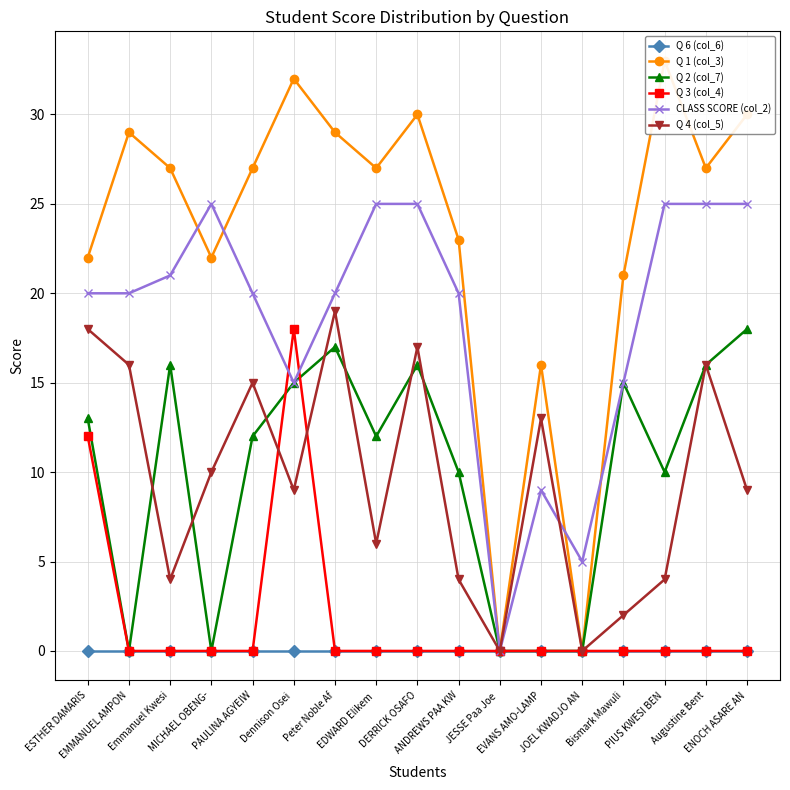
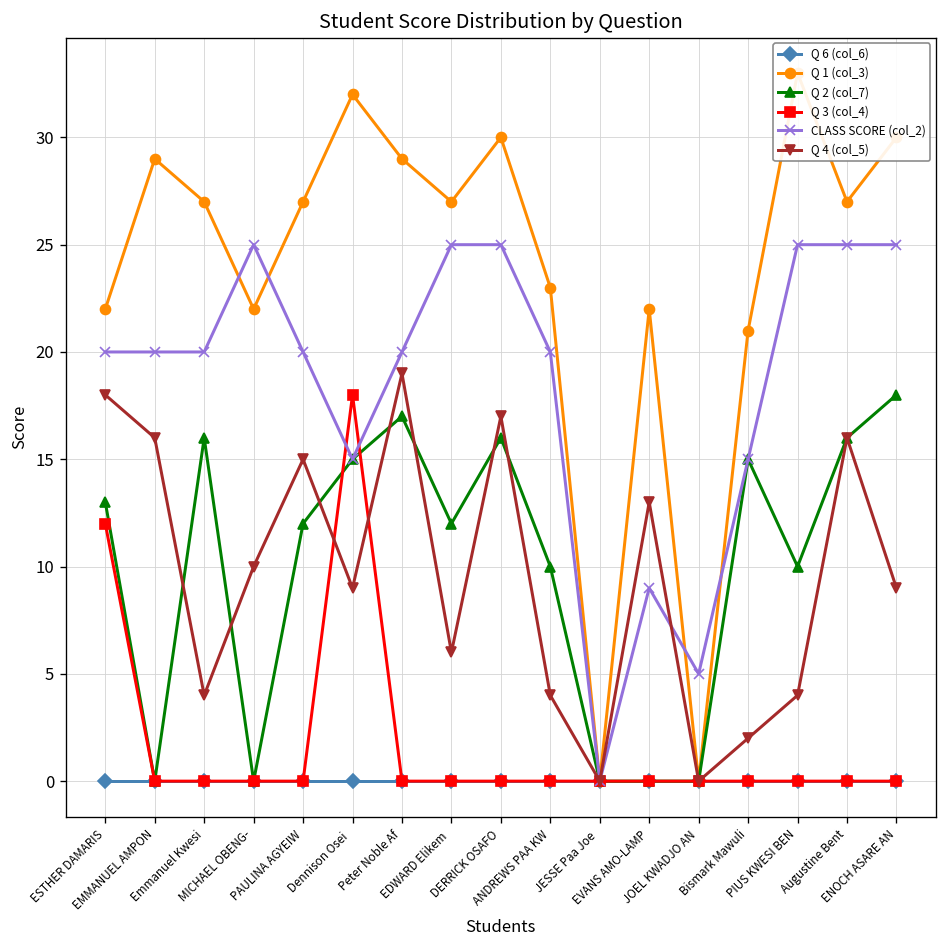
CLASS SCORE (col_2), Emmanuel Kwesi: 21 -> 20
Q 1 (col_3), EVANS AMO-LAMP: 16 -> 22
